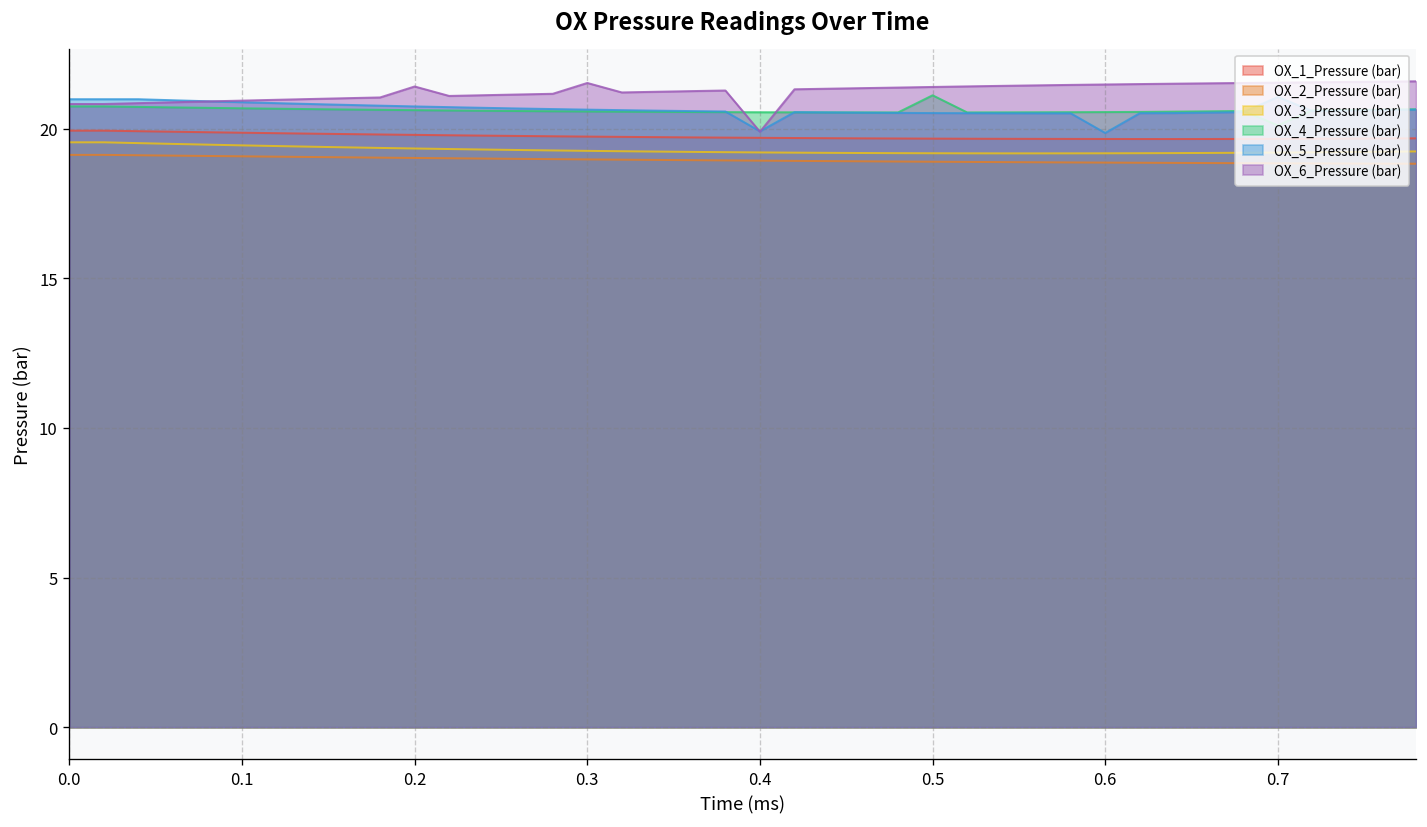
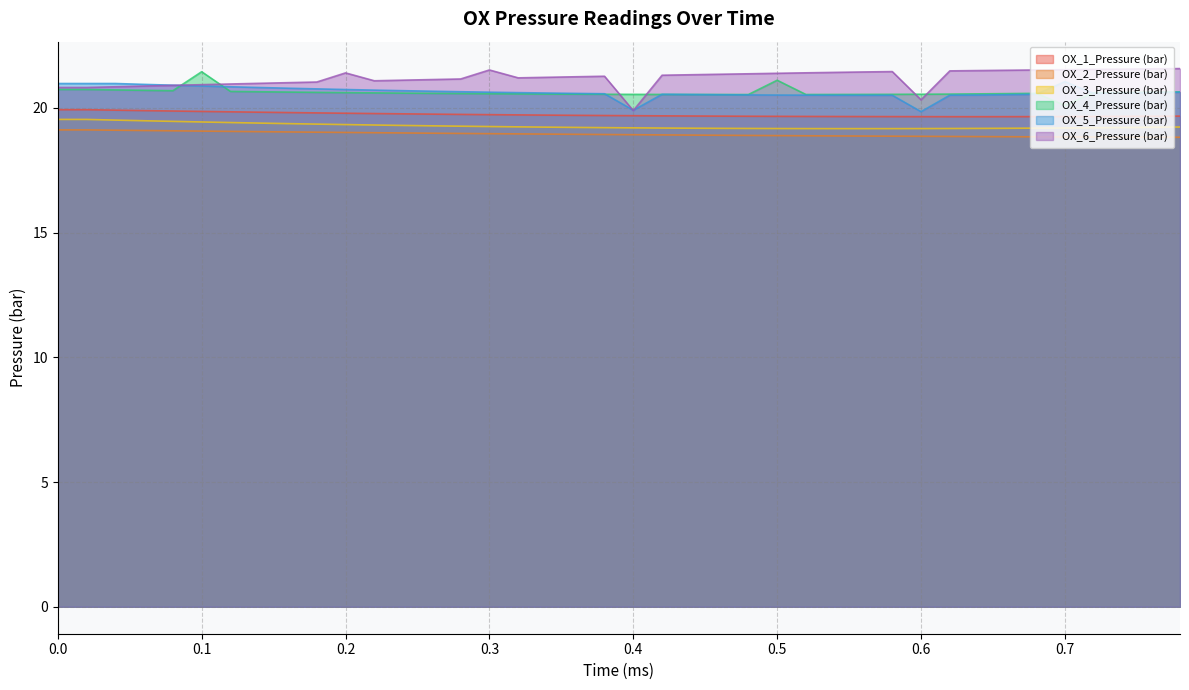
OX_4_Pressure (bar), 0.1: 20.7 -> 21.5
OX_6_Pressure (bar), 0.6: 21.5 -> 20.3
